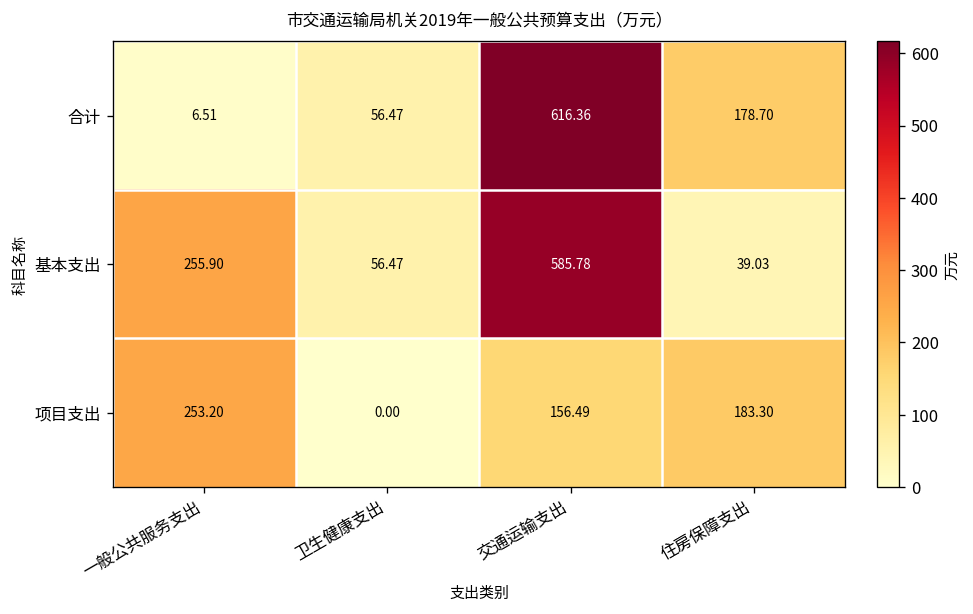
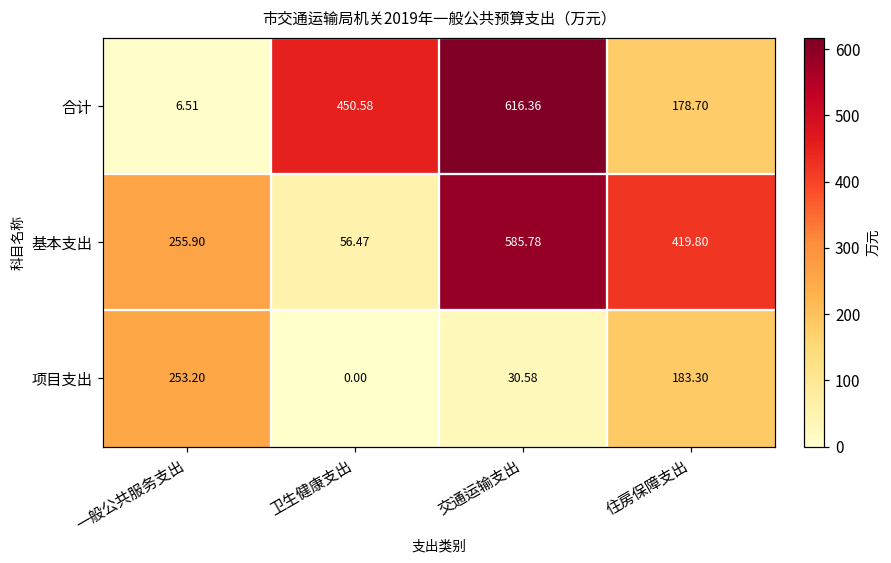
合计, 卫生健康支出: 56.47 -> 450.58
基本支出, 住房保障支出: 39.03 -> 419.80
项目支出, 交通运输支出: 156.49 -> 30.58
